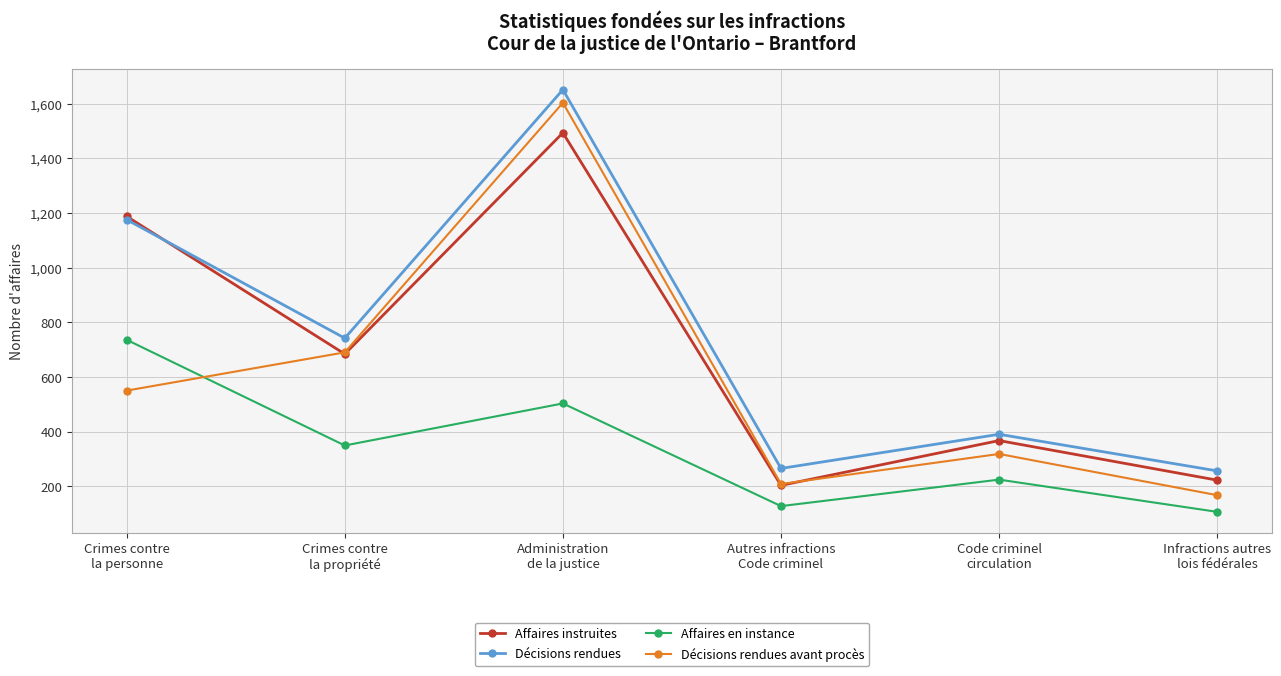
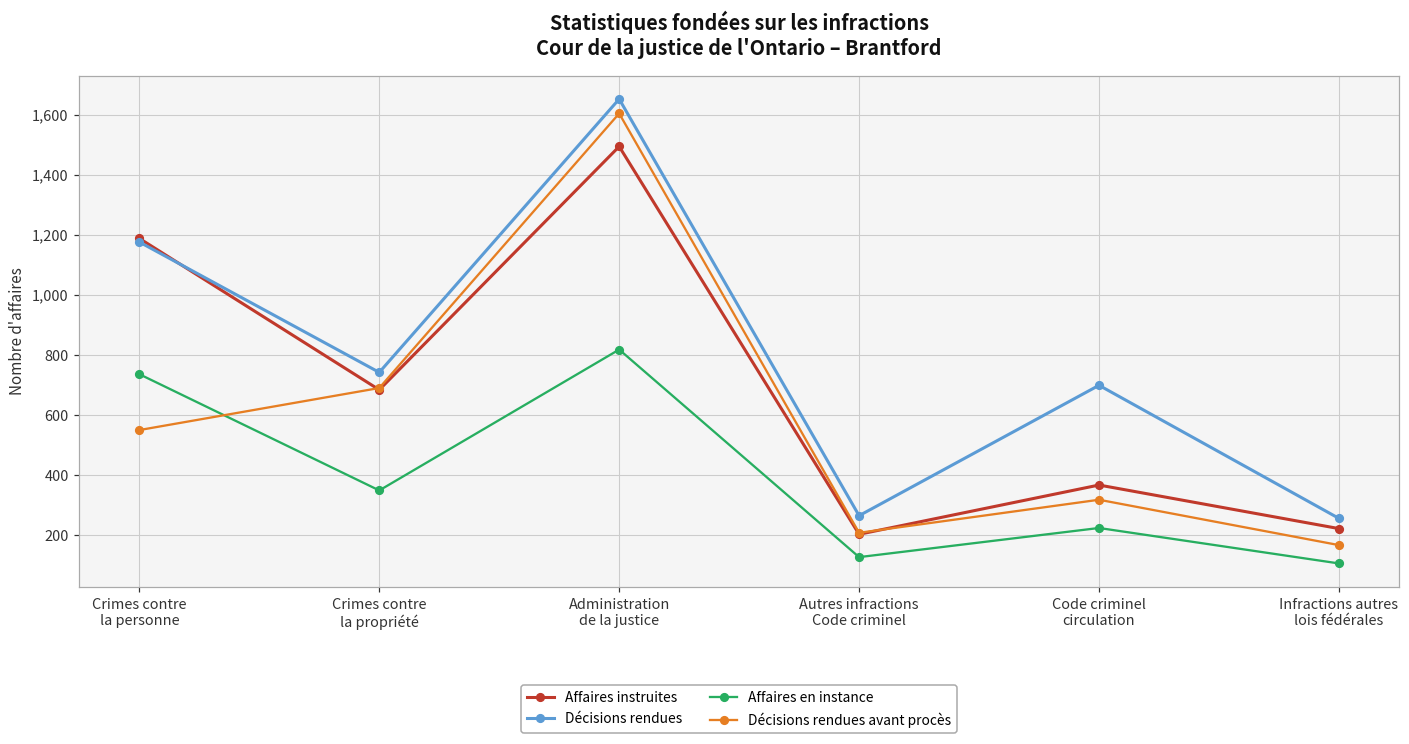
Affaires en instance, Administration de la justice: 500 -> 820
Décisions rendues, Code criminel circulation: 390 -> 700
